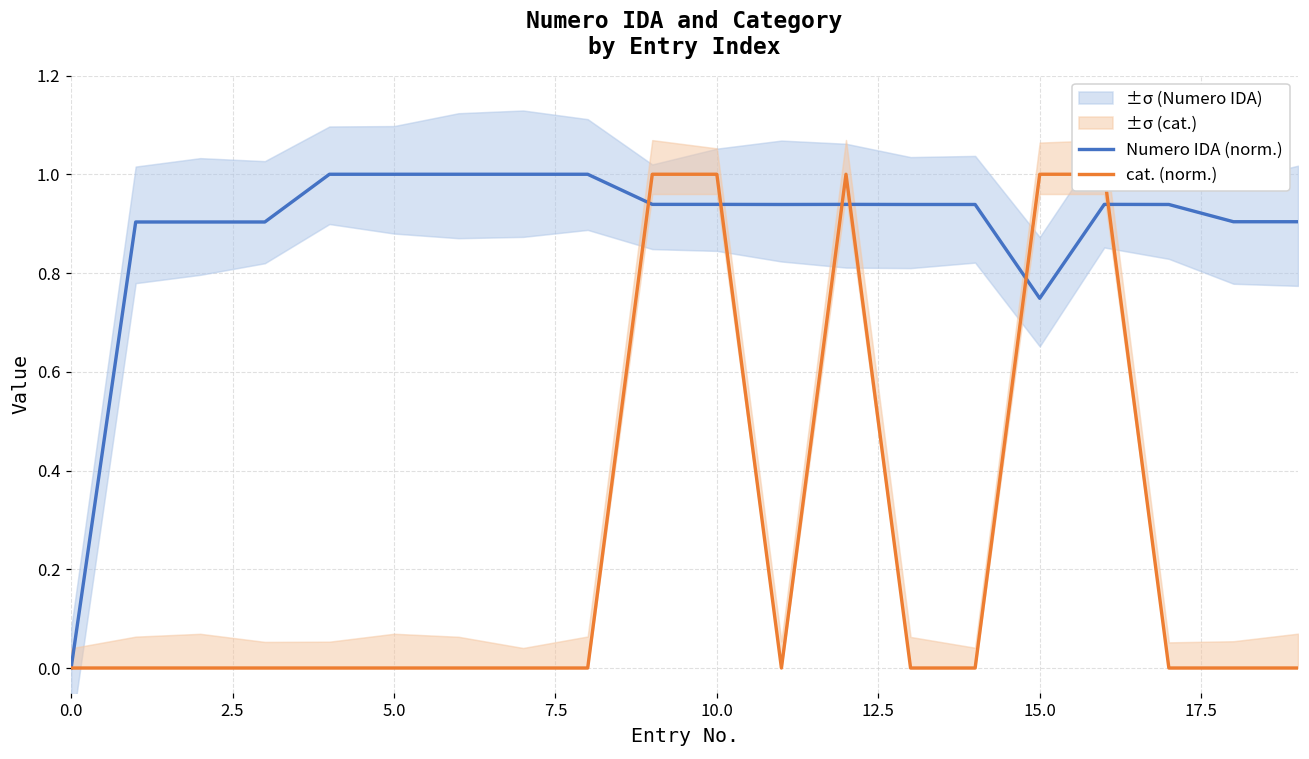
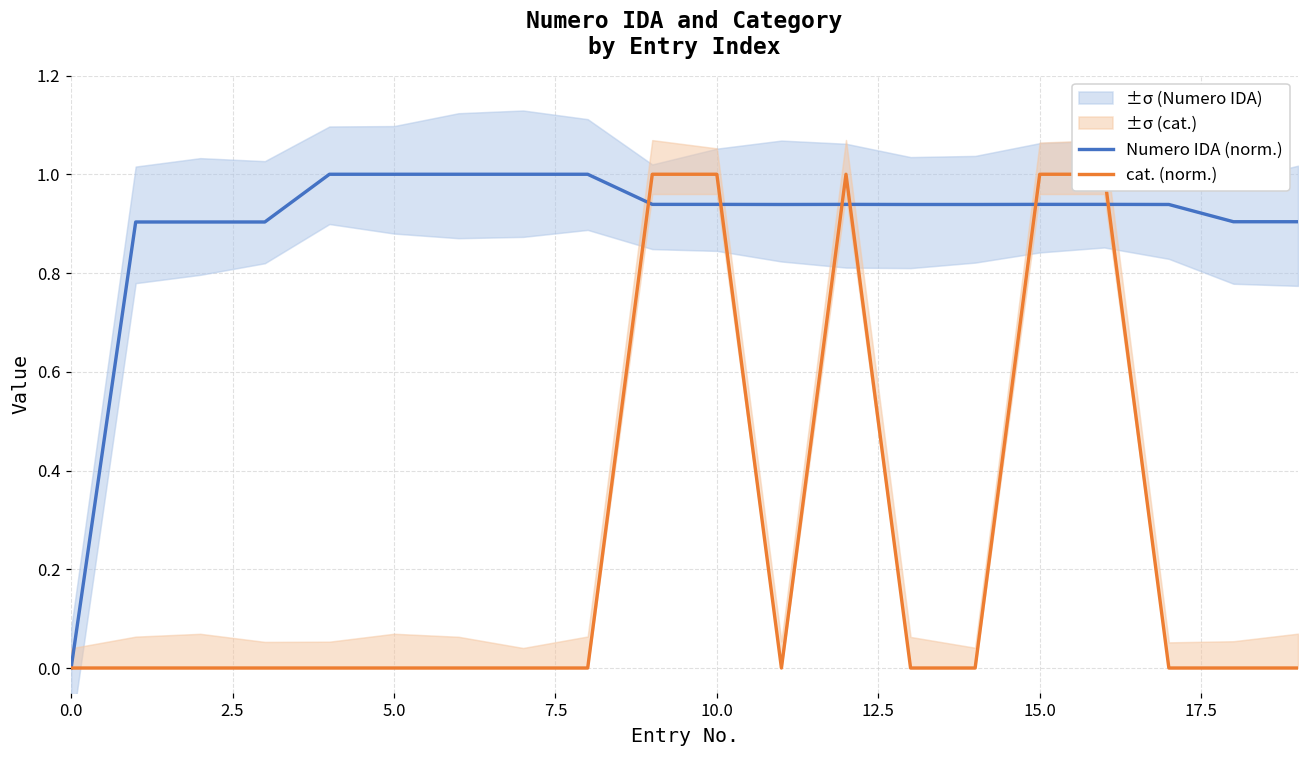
Numero IDA (norm.), 15.0: 0.75 -> 0.94
